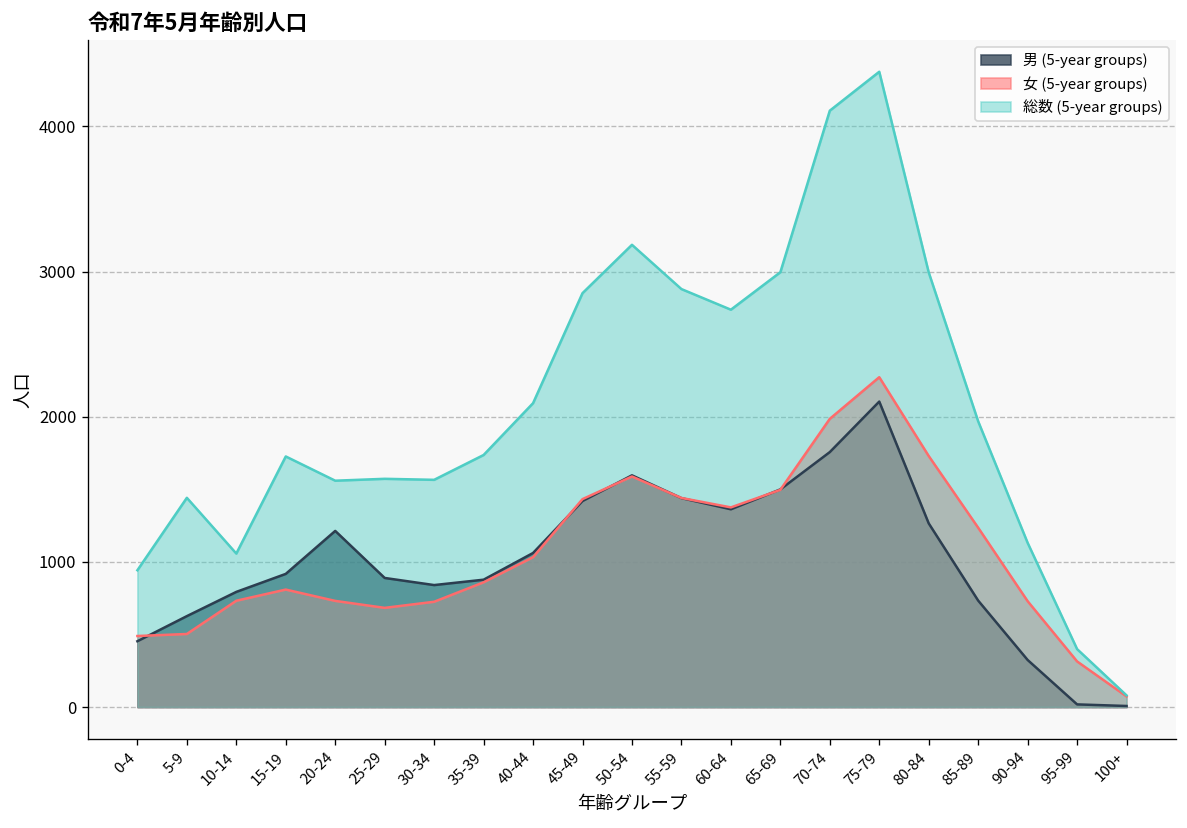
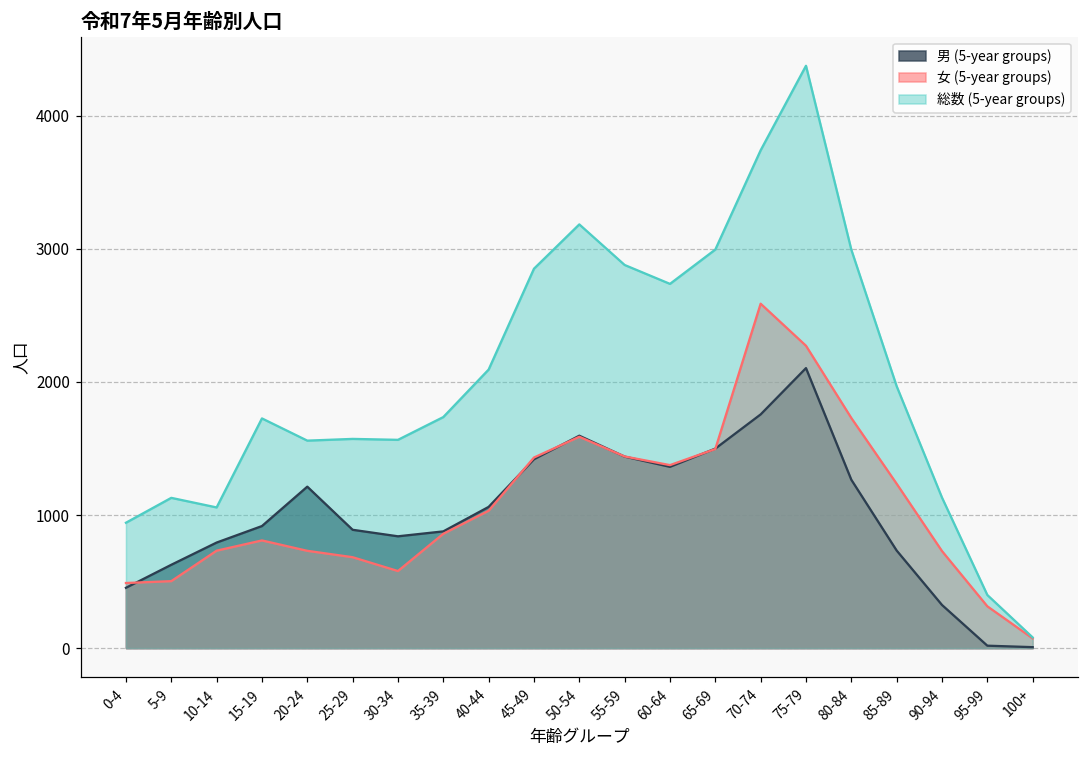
総数 (5-year groups), 5-9: 1440 -> 1130
女 (5-year groups), 30-34: 730 -> 580
女 (5-year groups), 70-74: 1990 -> 2590
総数 (5-year groups), 70-74: 4110 -> 3740
